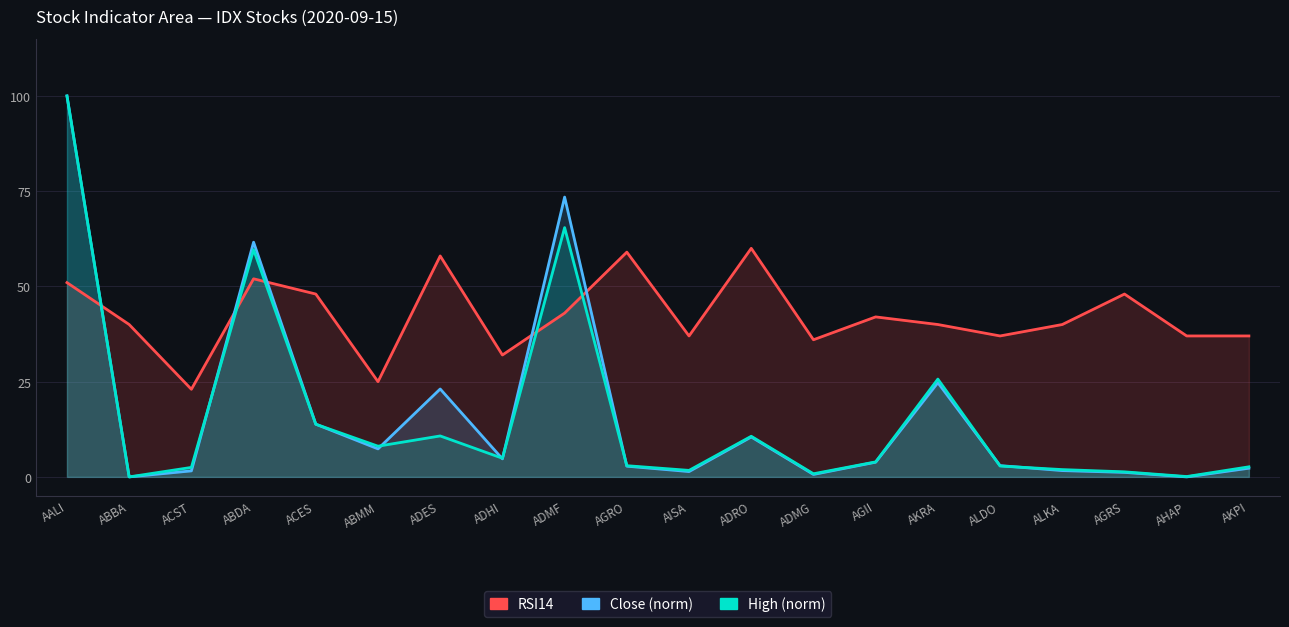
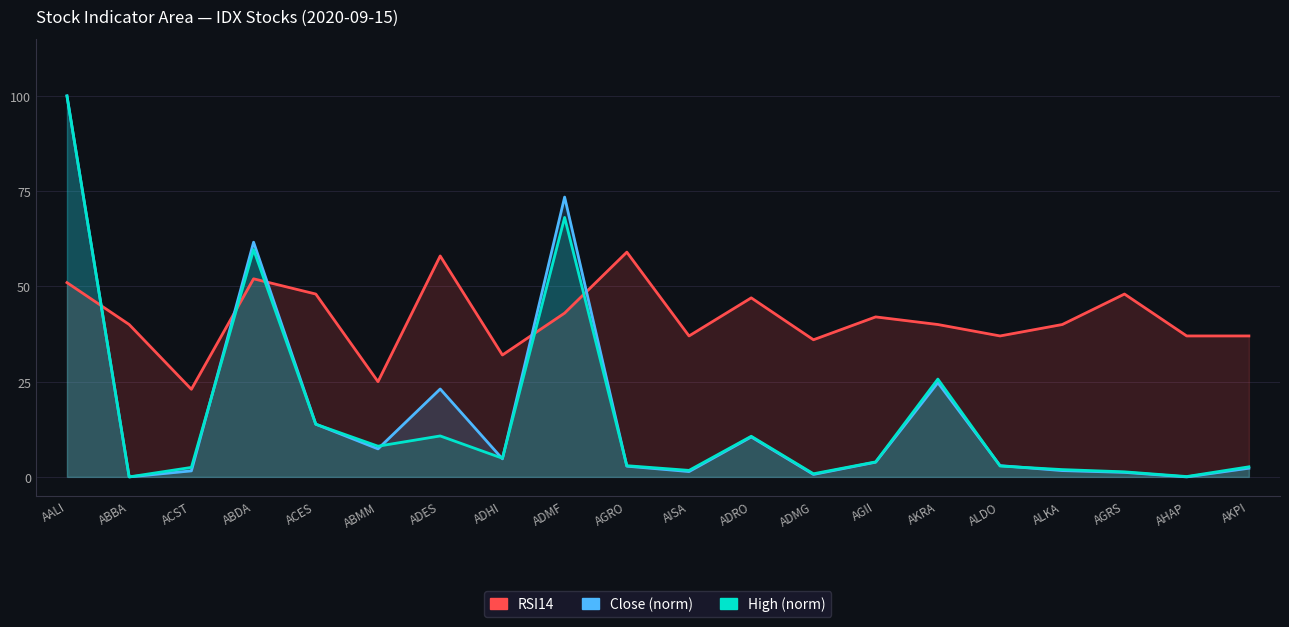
High (norm), ADMF: 65 -> 68
RSI14, ADRO: 60 -> 47
